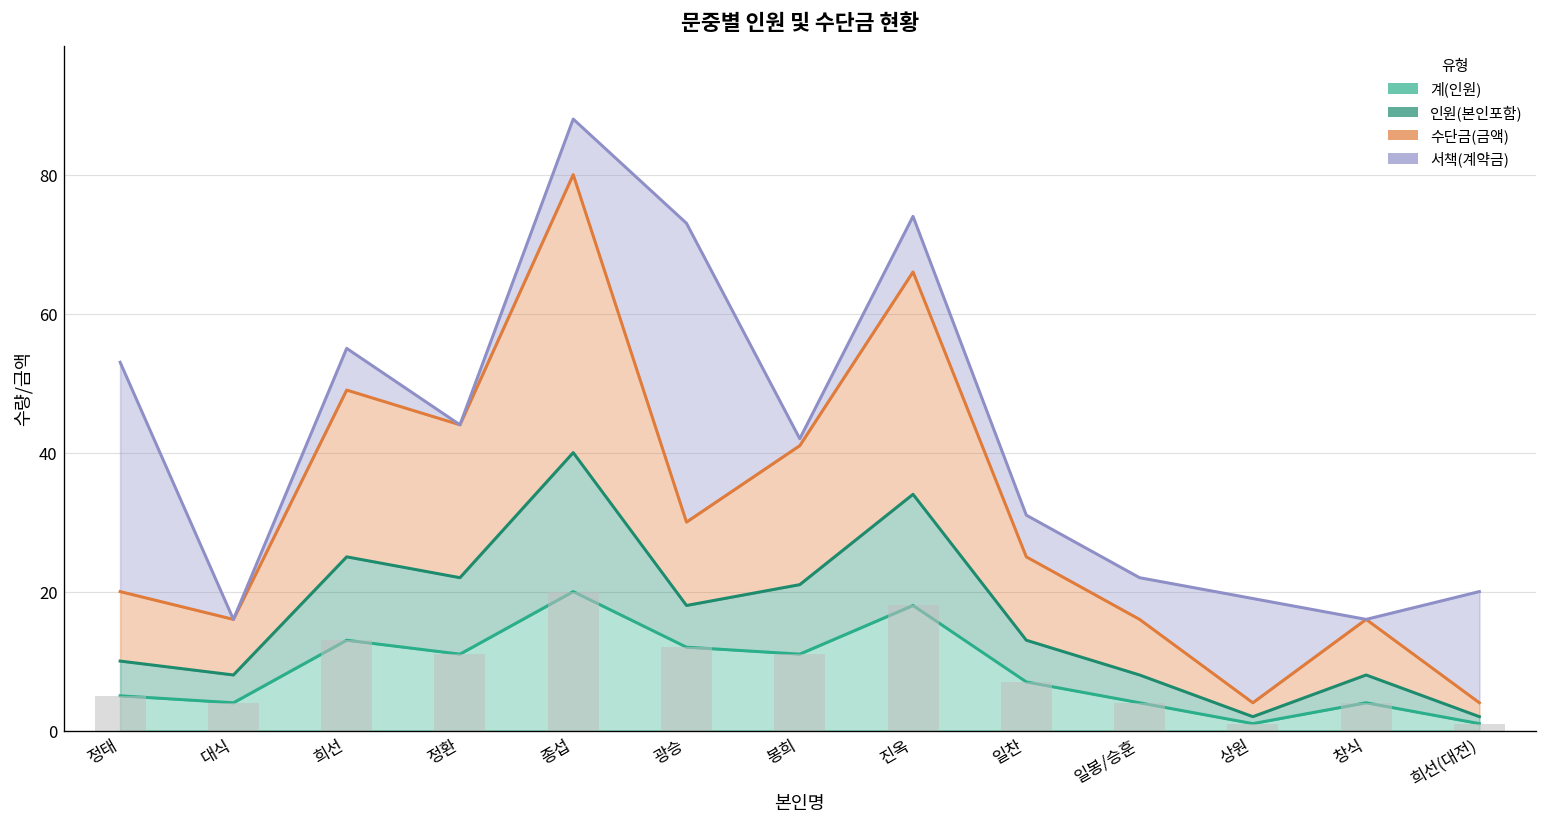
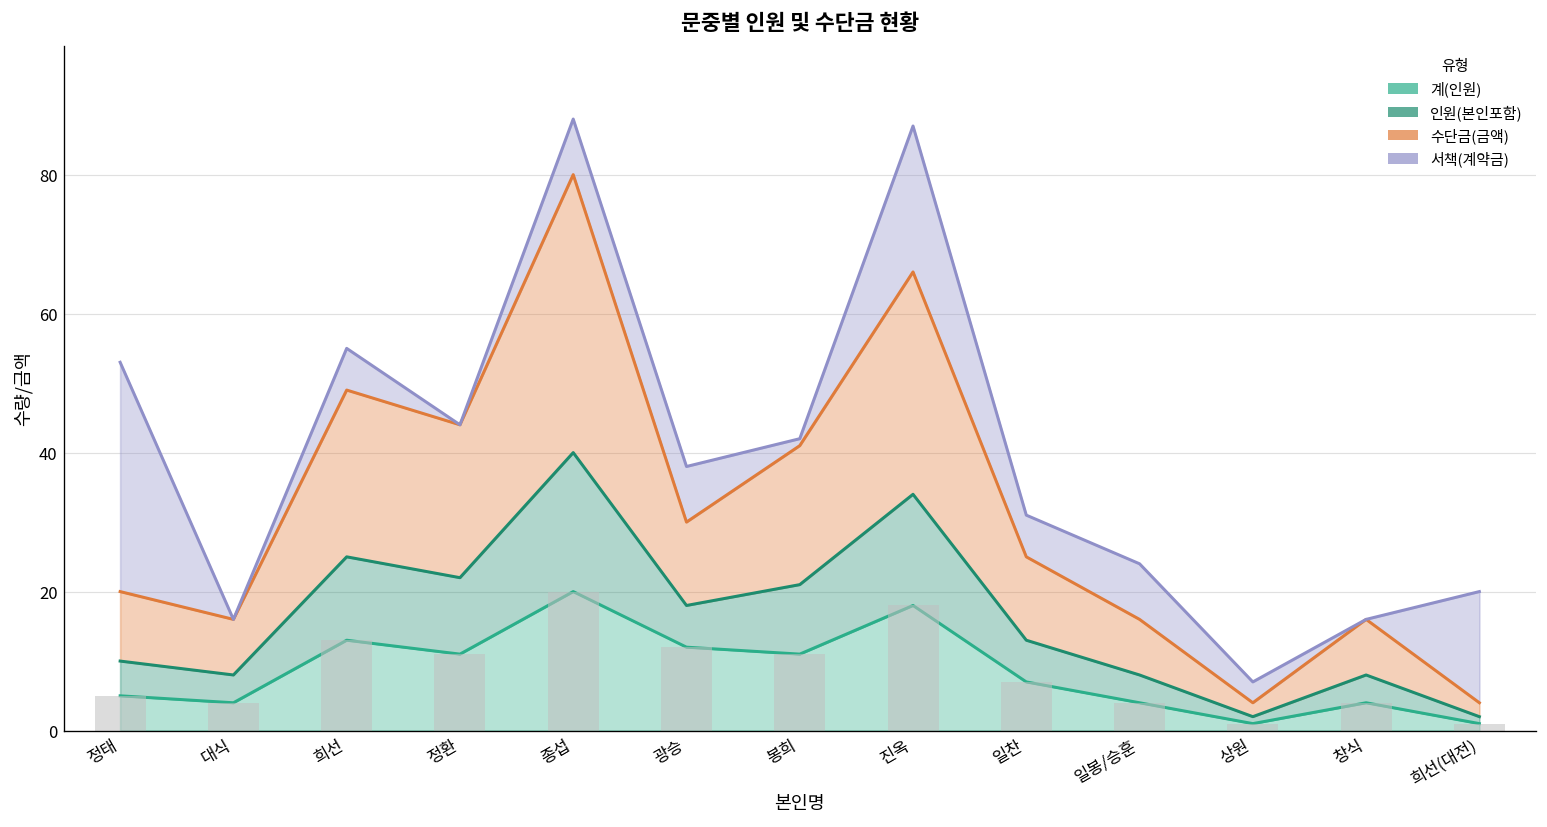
서책(계약금), 광승: 43 -> 8
서책(계약금), 진옥: 8 -> 21
서책(계약금), 일봉/승훈: 6 -> 8
서책(계약금), 상원: 15 -> 3
